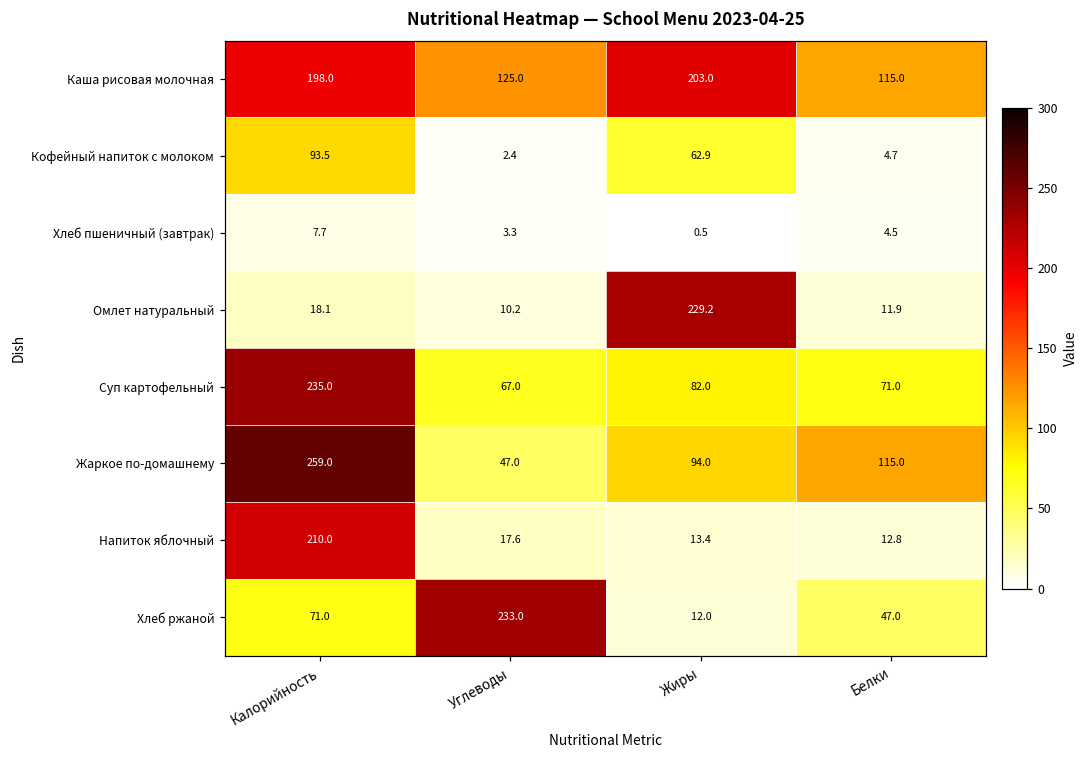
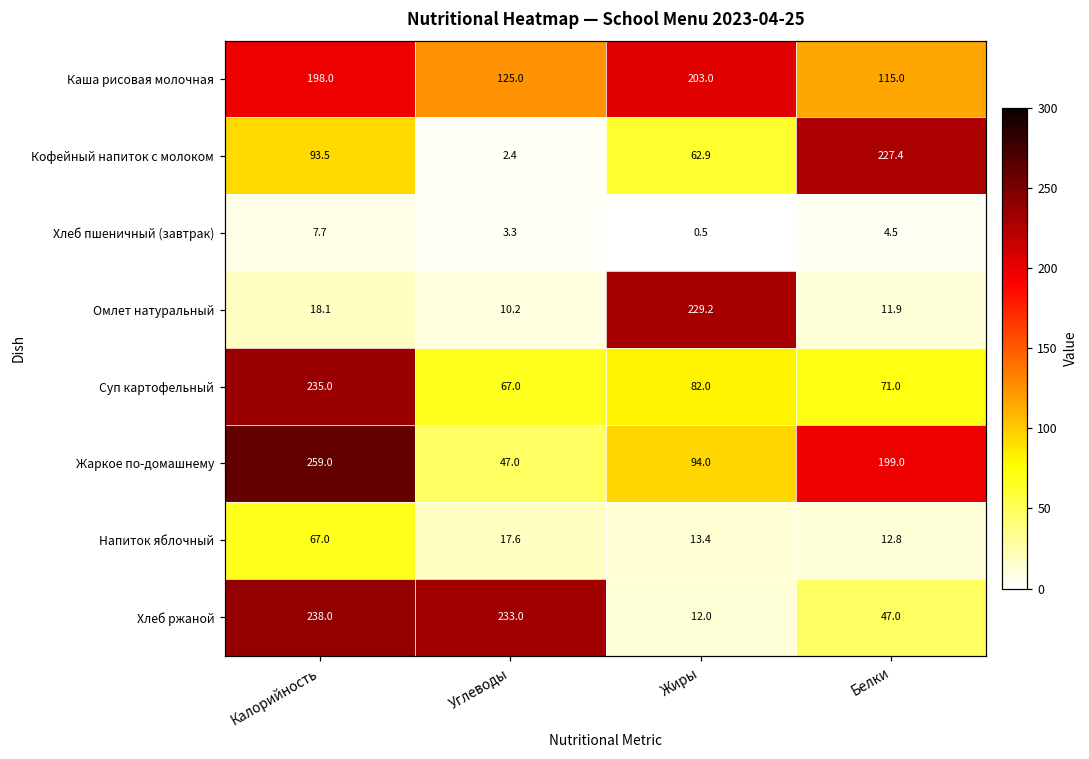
Кофейный напиток с молоком, Белки: 4.7 -> 227.4
Жаркое по-домашнему, Белки: 115.0 -> 199.0
Напиток яблочный, Калорийность: 210.0 -> 67.0
Хлеб ржаной, Калорийность: 71.0 -> 238.0
